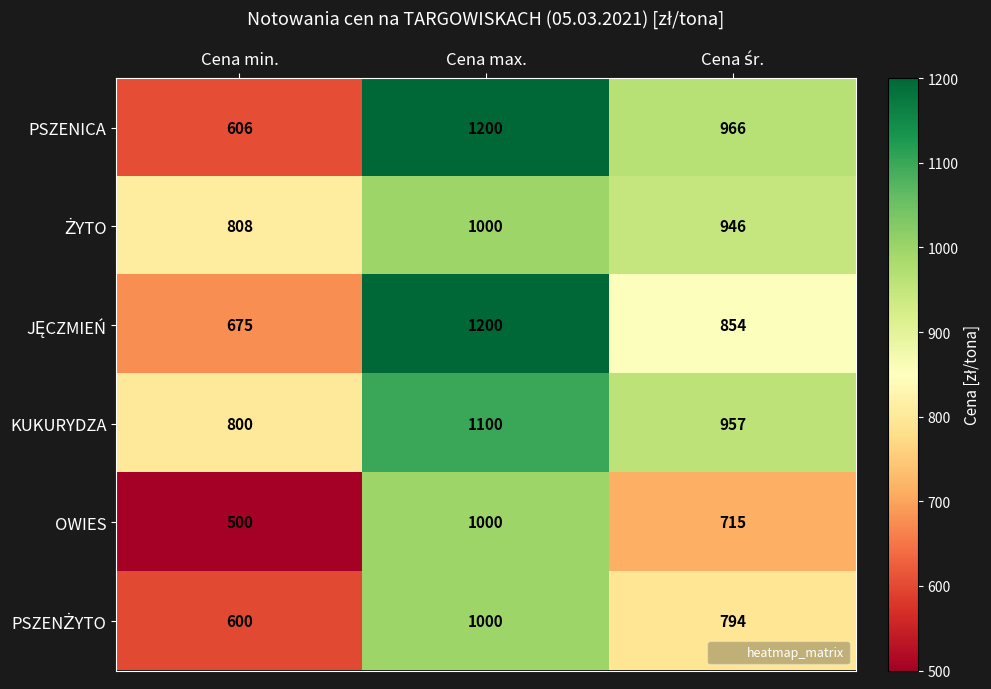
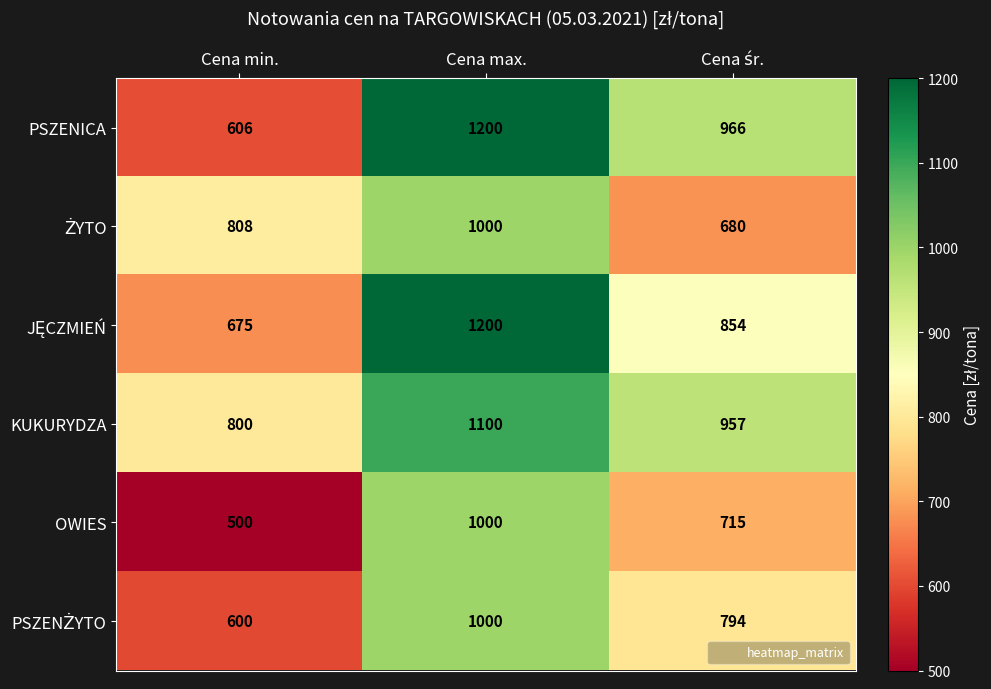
ŻYTO, Cena śr.: 946 -> 680
